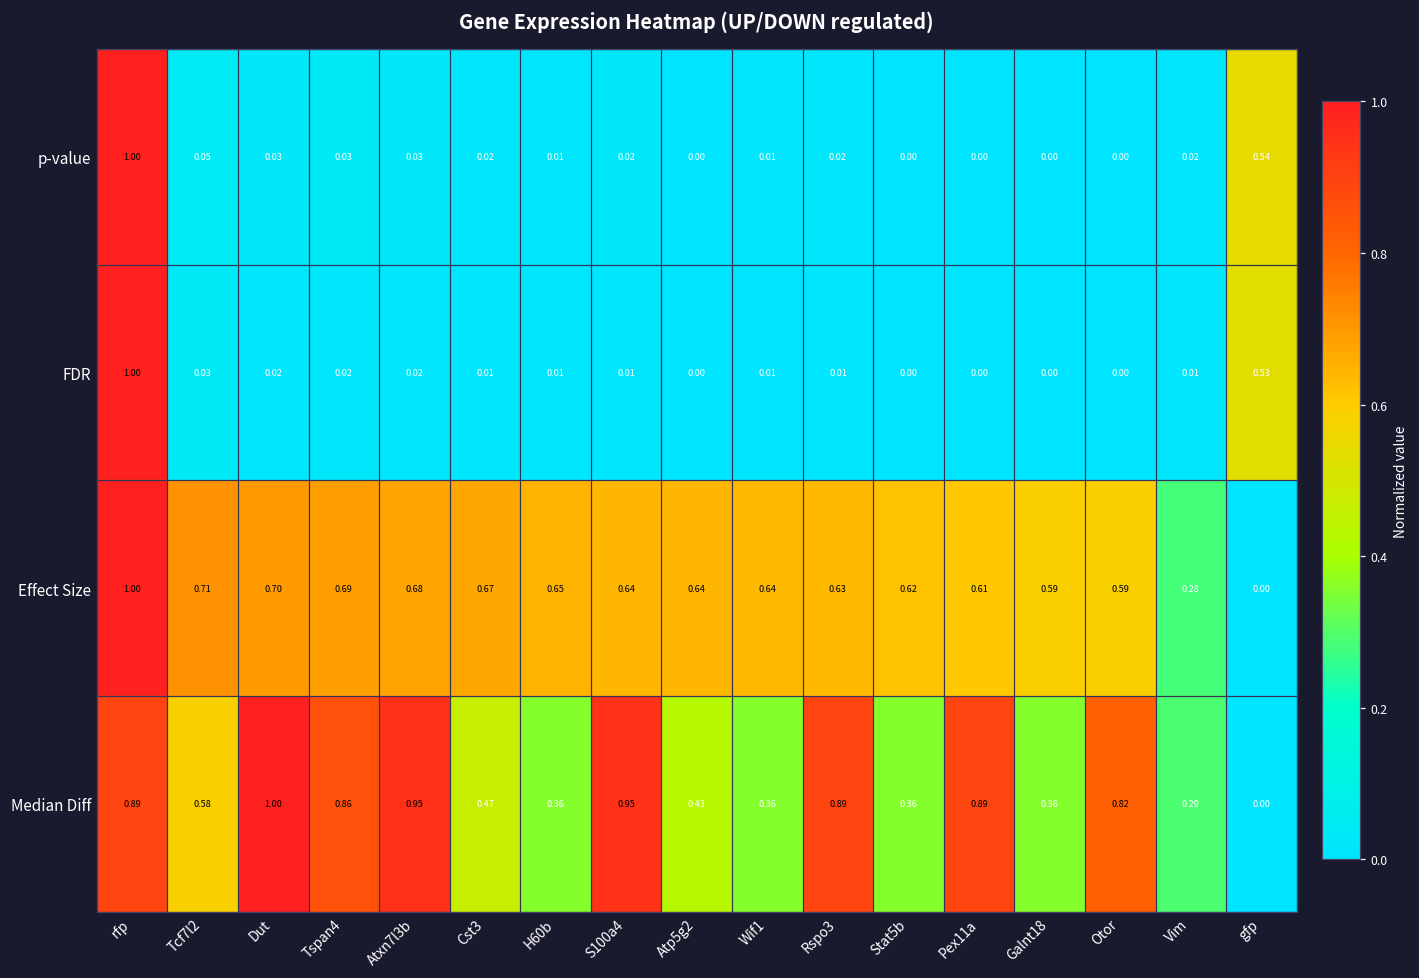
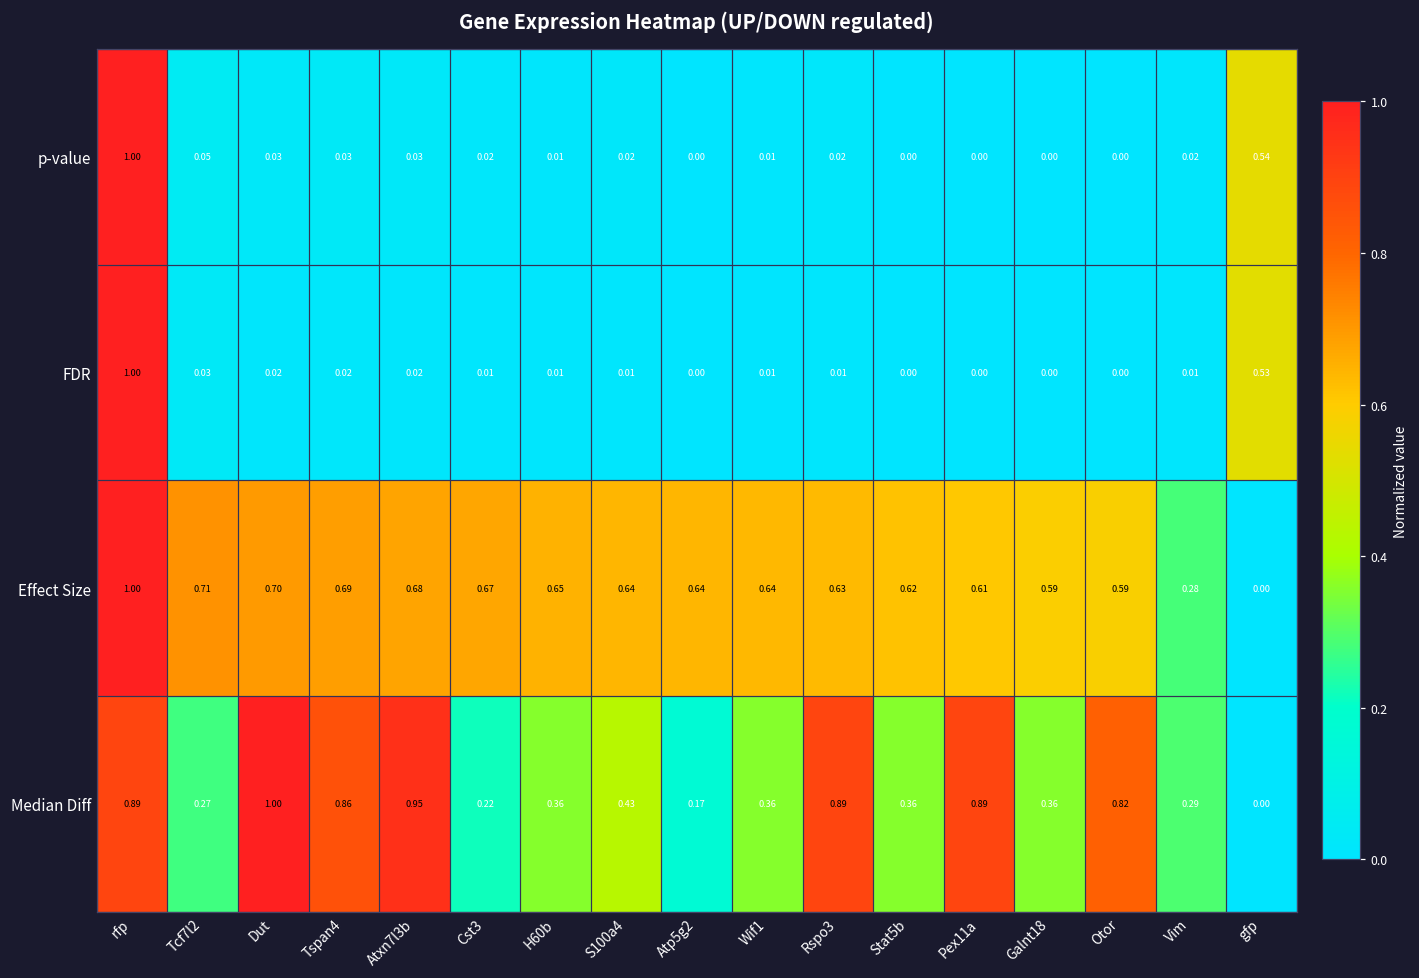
Median Diff, Tcf7l2: 0.58 -> 0.27
Median Diff, Cst3: 0.47 -> 0.22
Median Diff, S100a4: 0.95 -> 0.43
Median Diff, Atp5g2: 0.43 -> 0.17
